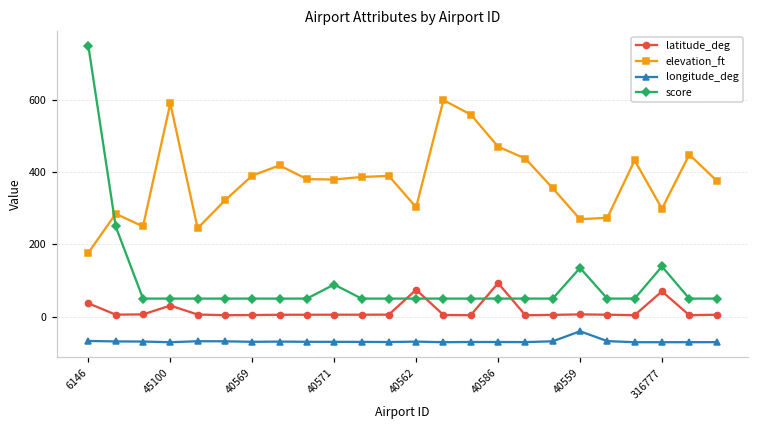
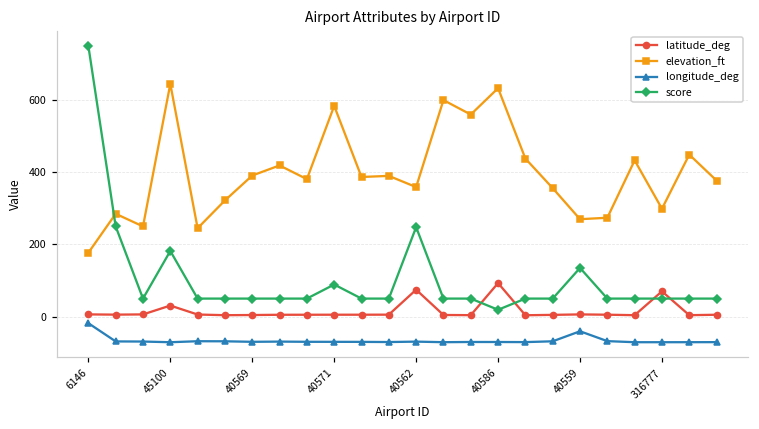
latitude_deg, 6146: 40 -> 10
longitude_deg, 6146: -70 -> -20
elevation_ft, 45100: 590 -> 650
score, 45100: 50 -> 180
elevation_ft, 40571: 380 -> 580
elevation_ft, 40562: 300 -> 360
score, 40562: 50 -> 250
elevation_ft, 40586: 470 -> 630
score, 40586: 50 -> 20
score, 316777: 140 -> 50
